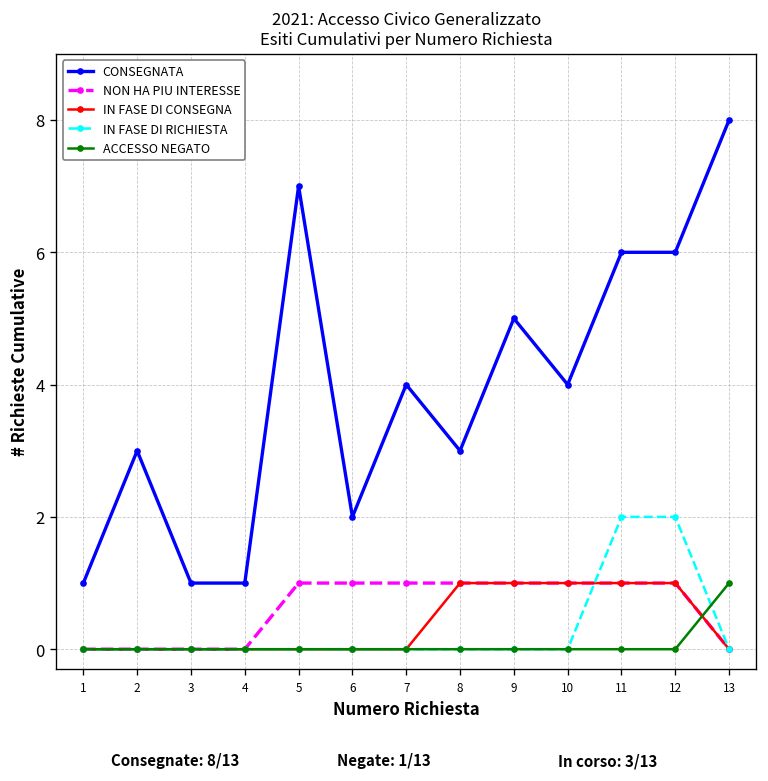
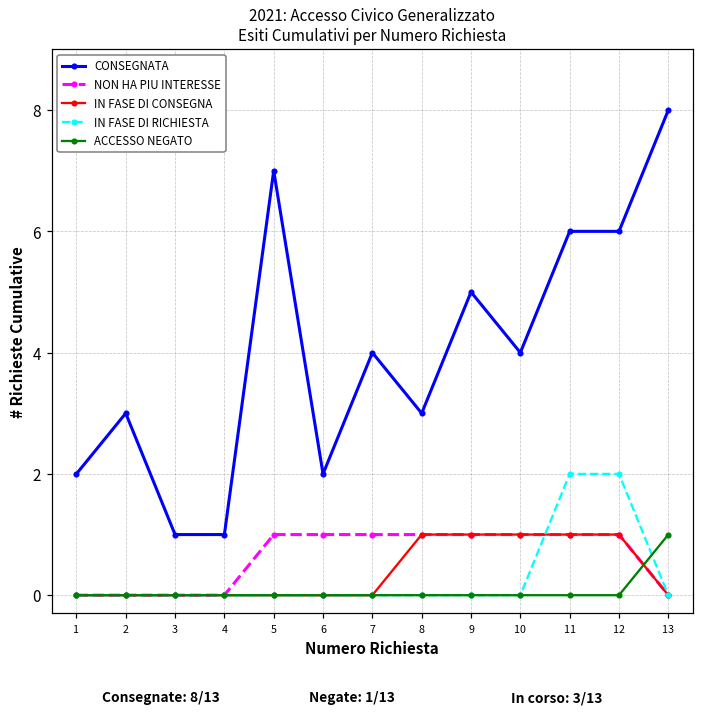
CONSEGNATA, 1: 1 -> 2
